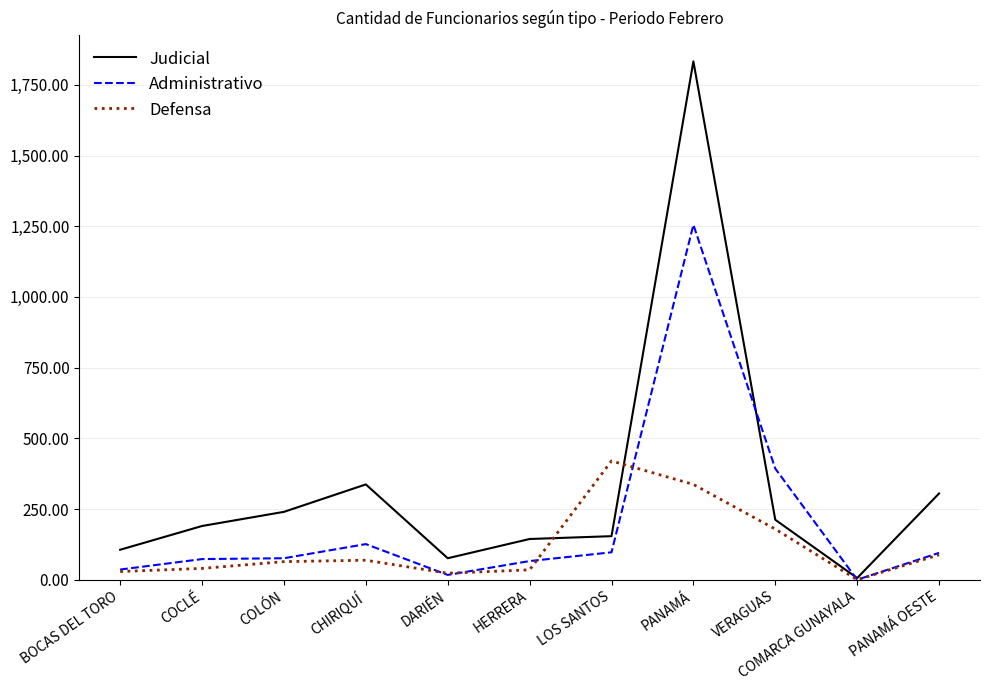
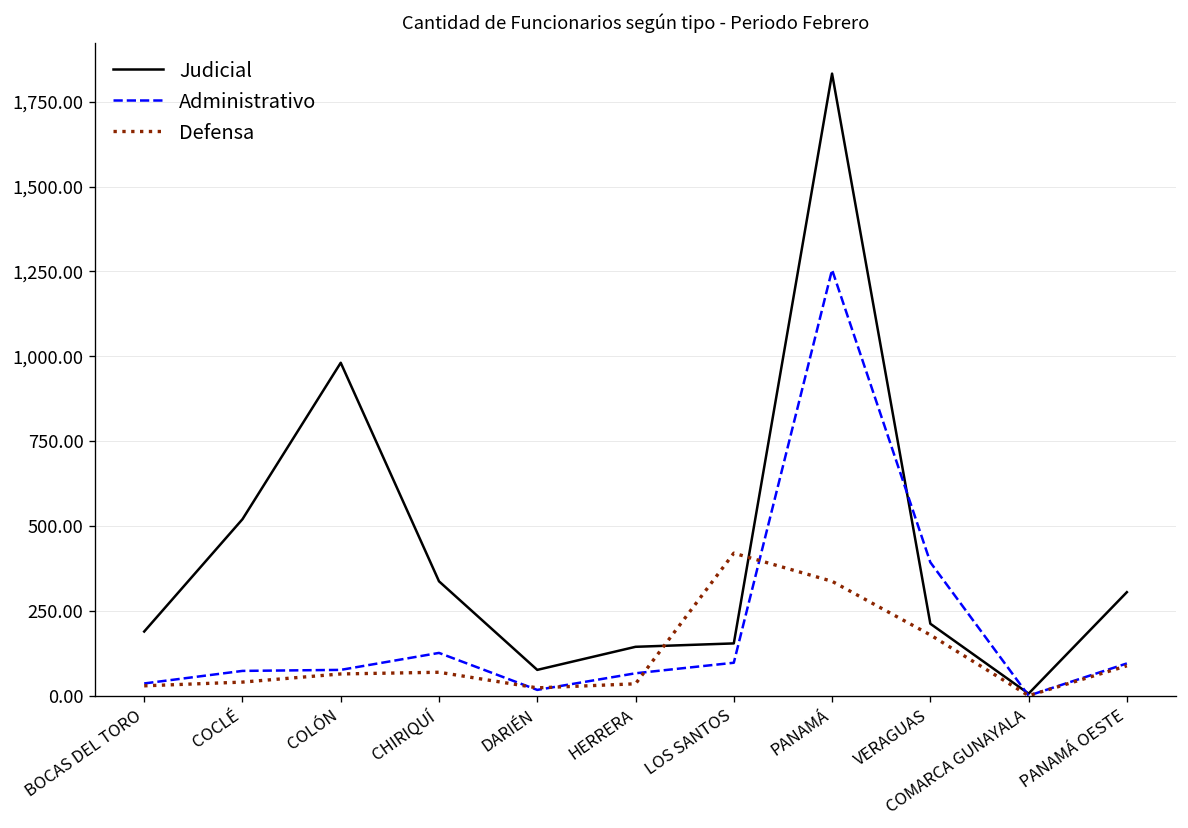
Judicial, BOCAS DEL TORO: 110 -> 190
Judicial, COCLÉ: 190 -> 520
Judicial, COLÓN: 240 -> 980
